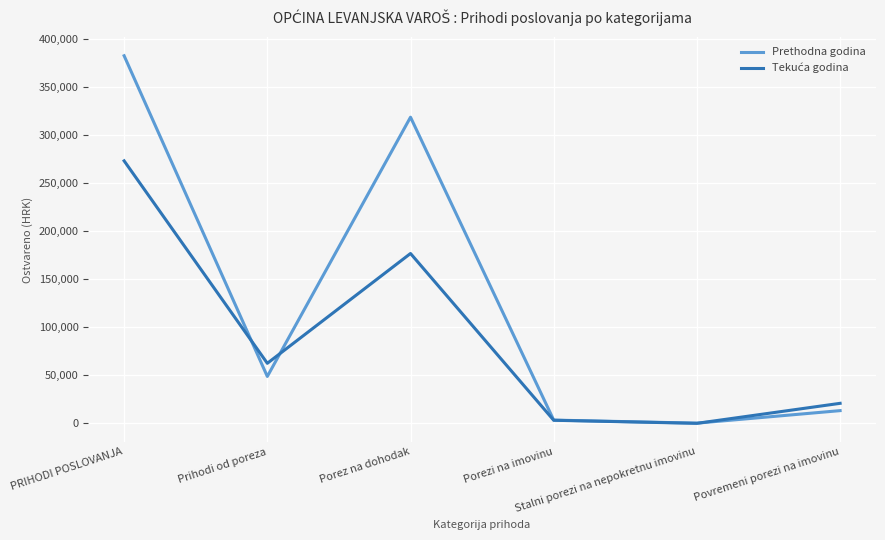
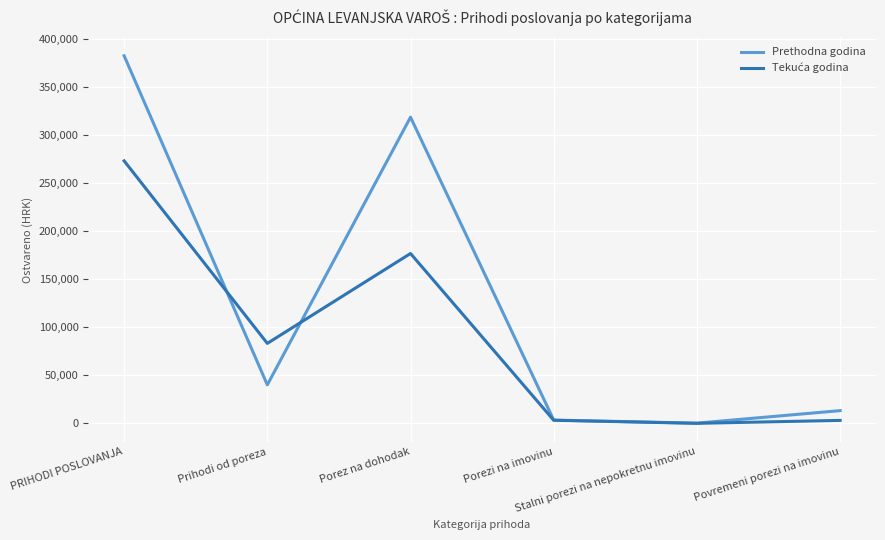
Prethodna godina, Prihodi od poreza: 50,000 -> 40,000
Tekuća godina, Prihodi od poreza: 60,000 -> 80,000
Tekuća godina, Povremeni porezi na imovinu: 20,000 -> 0
